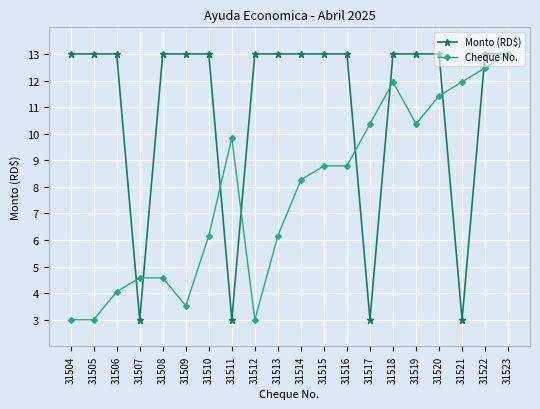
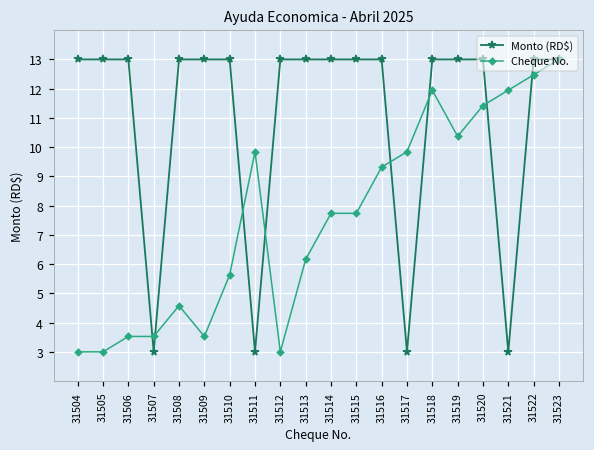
Cheque No., 31506: 4.1 -> 3.5
Cheque No., 31507: 4.6 -> 3.5
Cheque No., 31510: 6.2 -> 5.6
Cheque No., 31514: 8.3 -> 7.7
Cheque No., 31515: 8.8 -> 7.7
Cheque No., 31516: 8.8 -> 9.3
Cheque No., 31517: 10.4 -> 9.8
